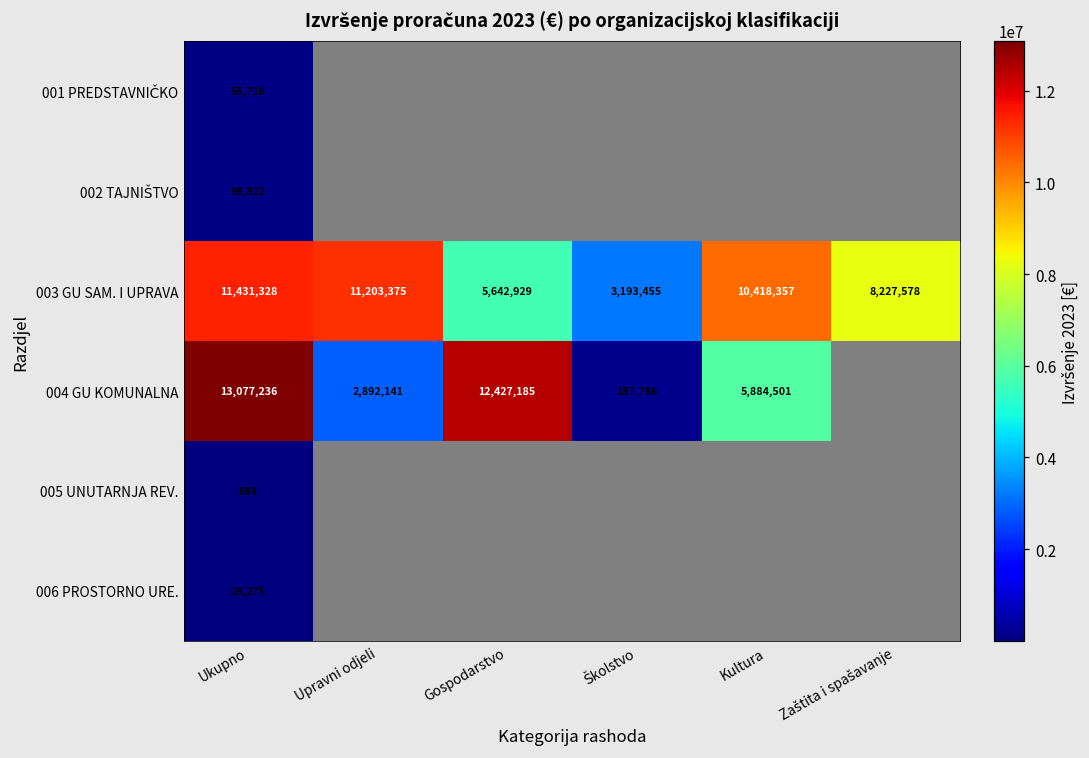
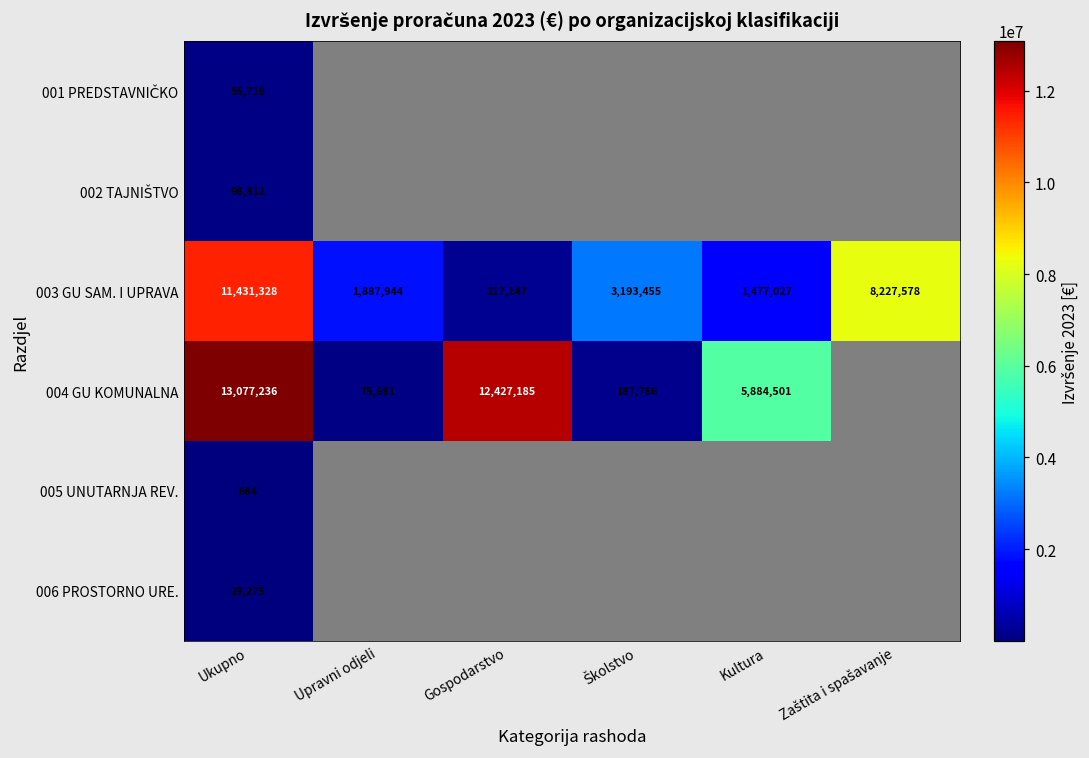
003 GU SAM. I UPRAVA, Upravni odjeli: 11,203,375 -> 1,887,944
003 GU SAM. I UPRAVA, Gospodarstvo: 5,642,929 -> 217,147
003 GU SAM. I UPRAVA, Kultura: 10,418,357 -> 1,477,027
004 GU KOMUNALNA, Upravni odjeli: 2,892,141 -> 75,681
